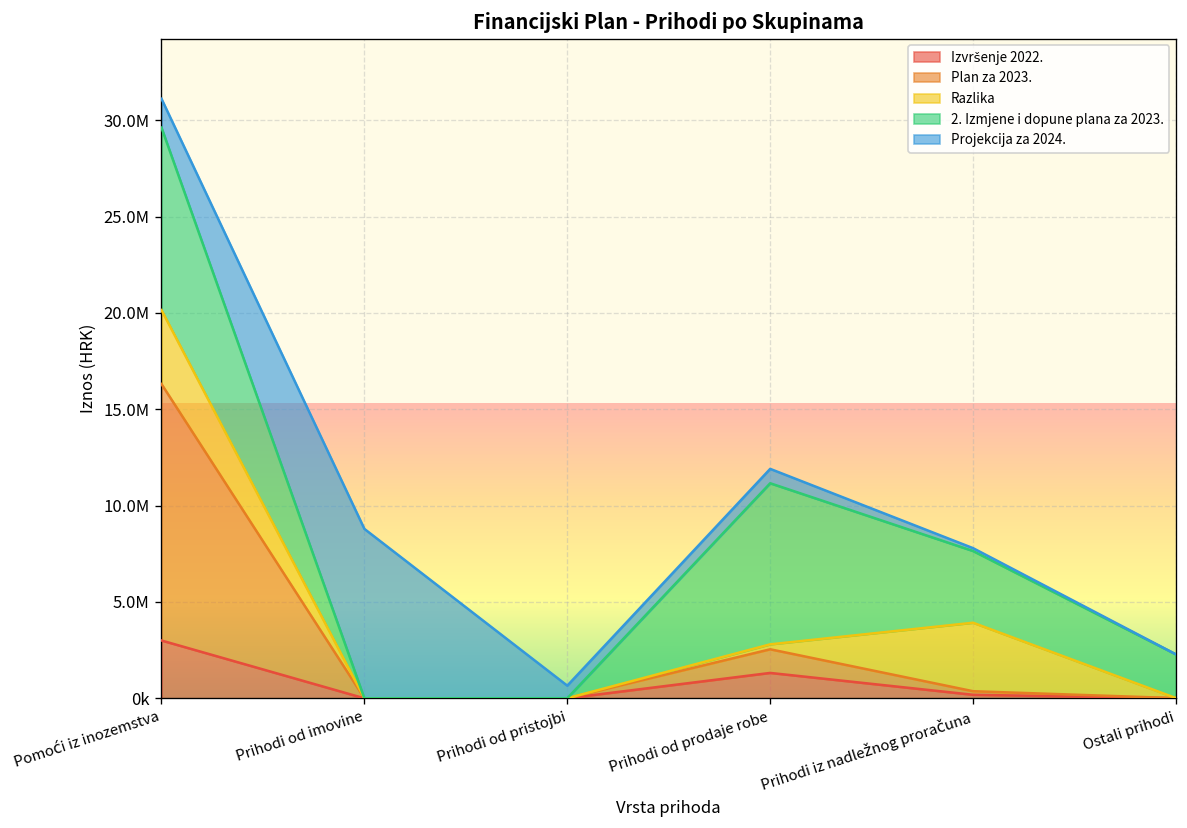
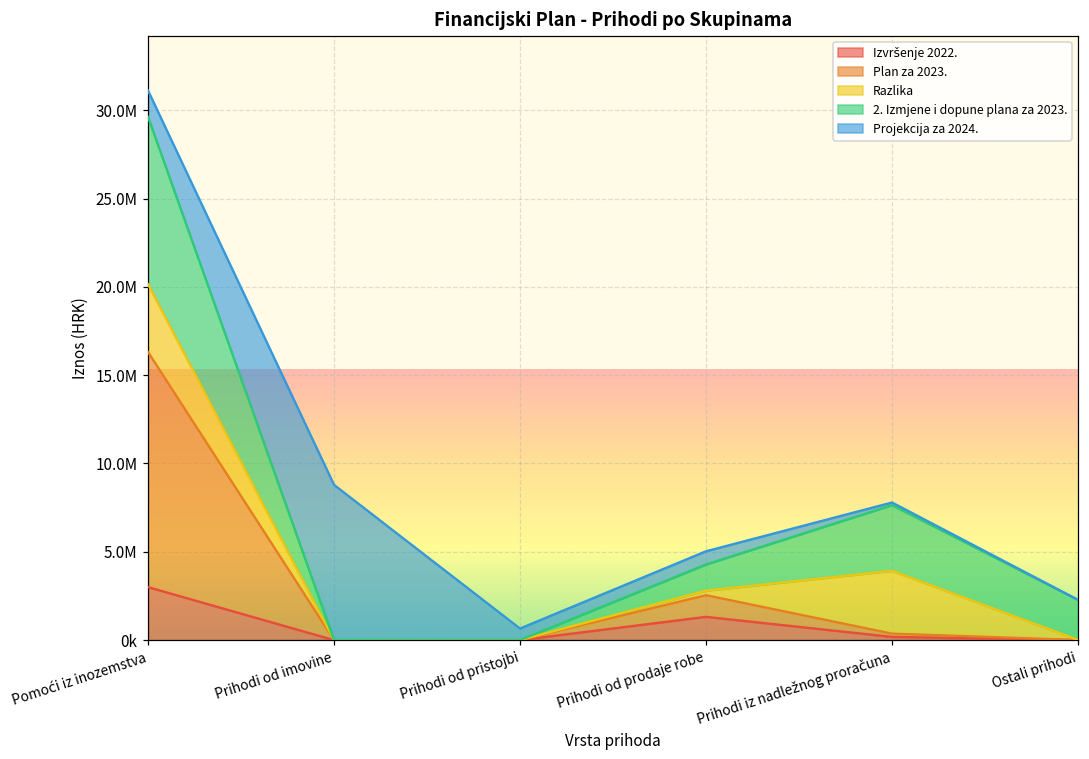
2. Izmjene i dopune plana za 2023., Prihodi od prodaje robe: 8400000 -> 1500000
